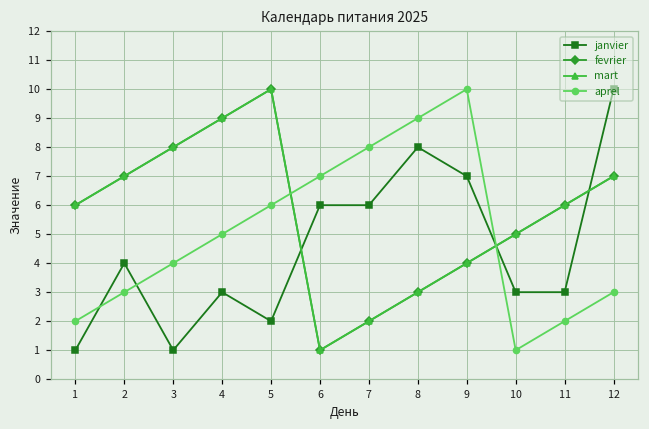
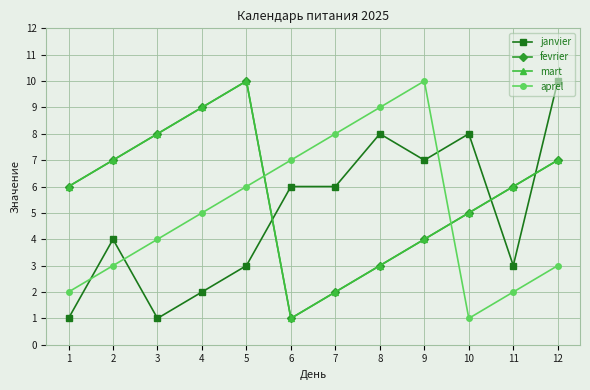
janvier, 4: 3 -> 2
janvier, 5: 2 -> 3
janvier, 10: 3 -> 8
